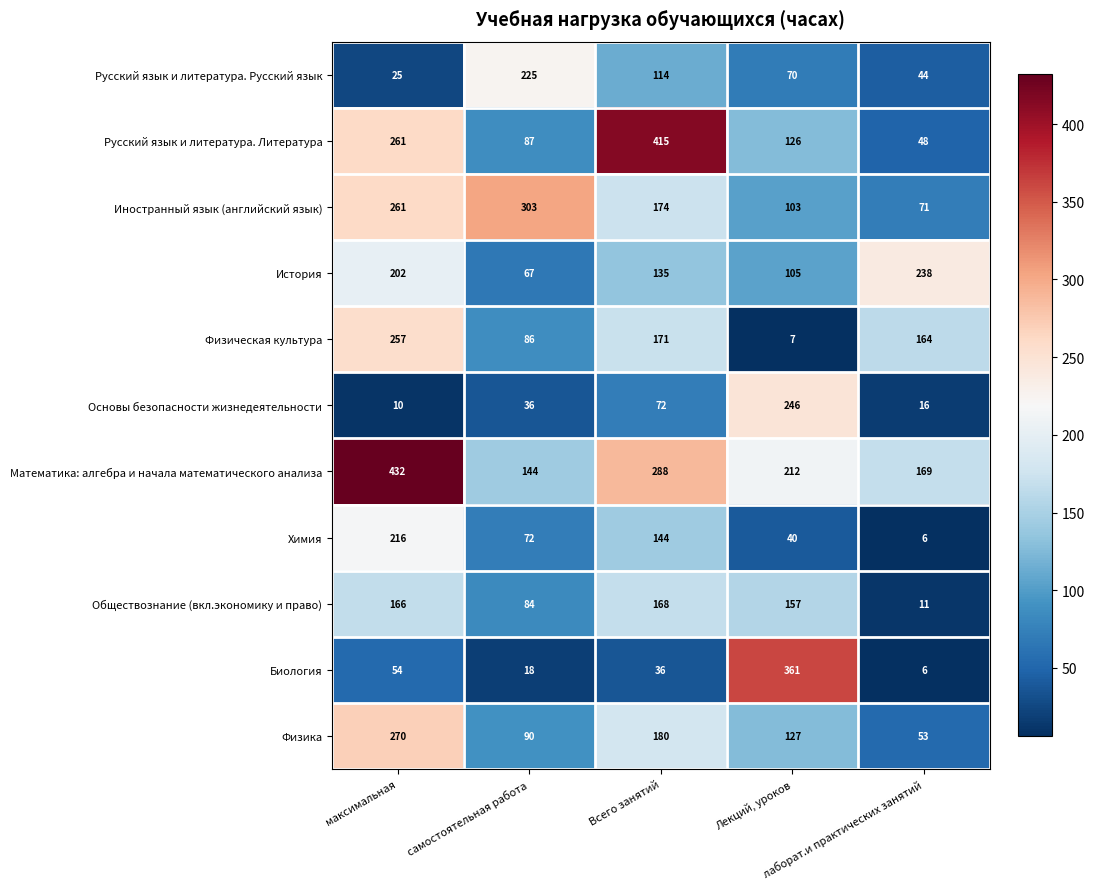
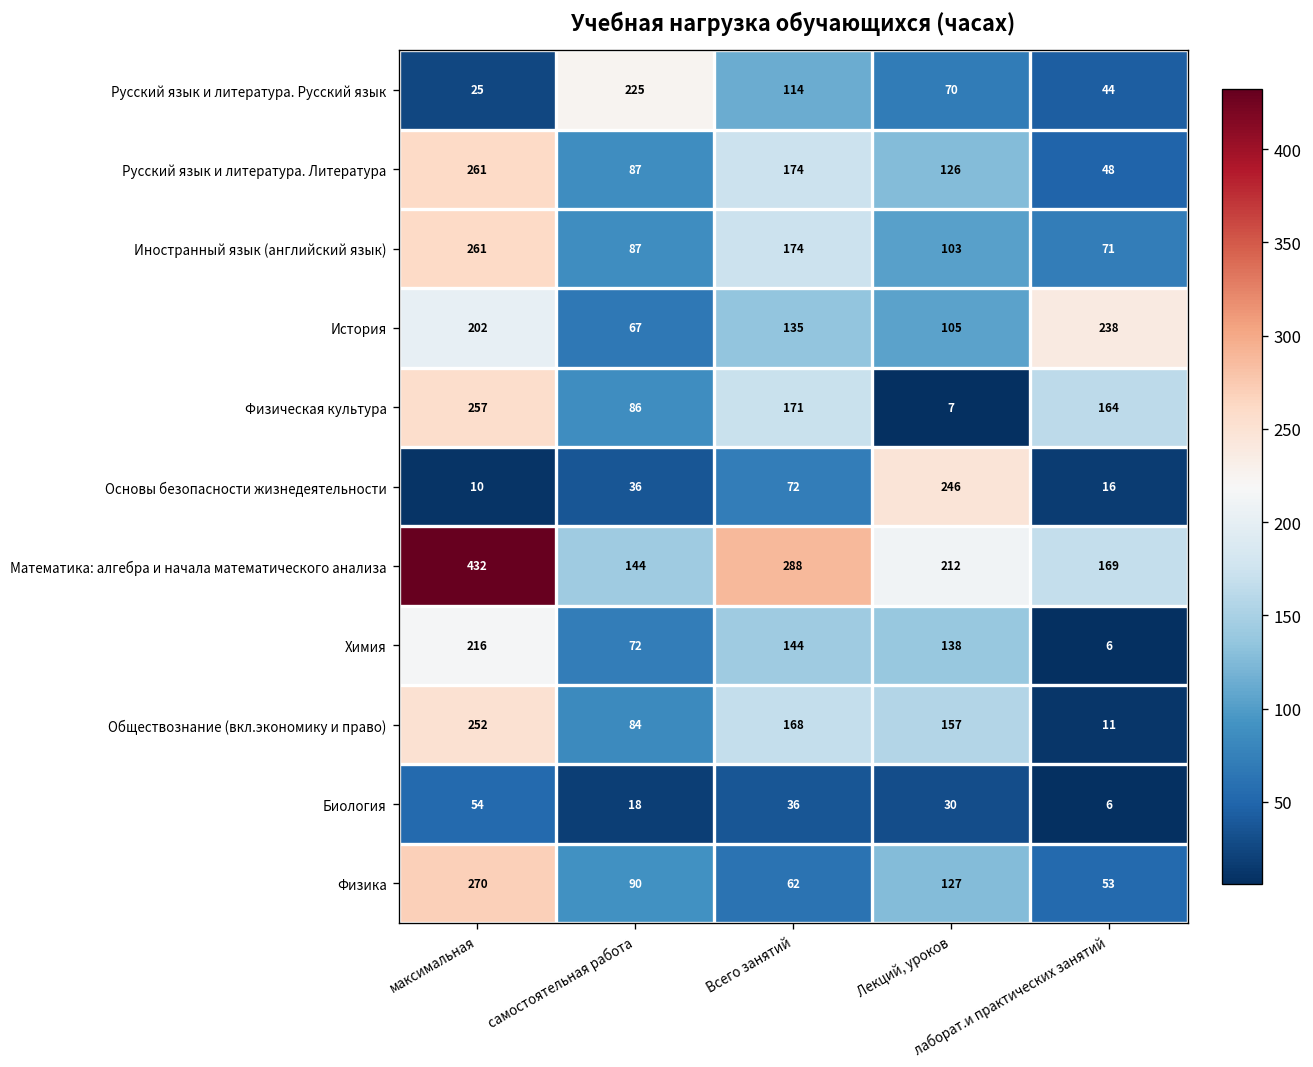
Русский язык и литература. Литература, Всего занятий: 415 -> 174
Иностранный язык (английский язык), самостоятельная работа: 303 -> 87
Химия, Лекций, уроков: 40 -> 138
Обществознание (вкл.экономику и право), максимальная: 166 -> 252
Биология, Лекций, уроков: 361 -> 30
Физика, Всего занятий: 180 -> 62
